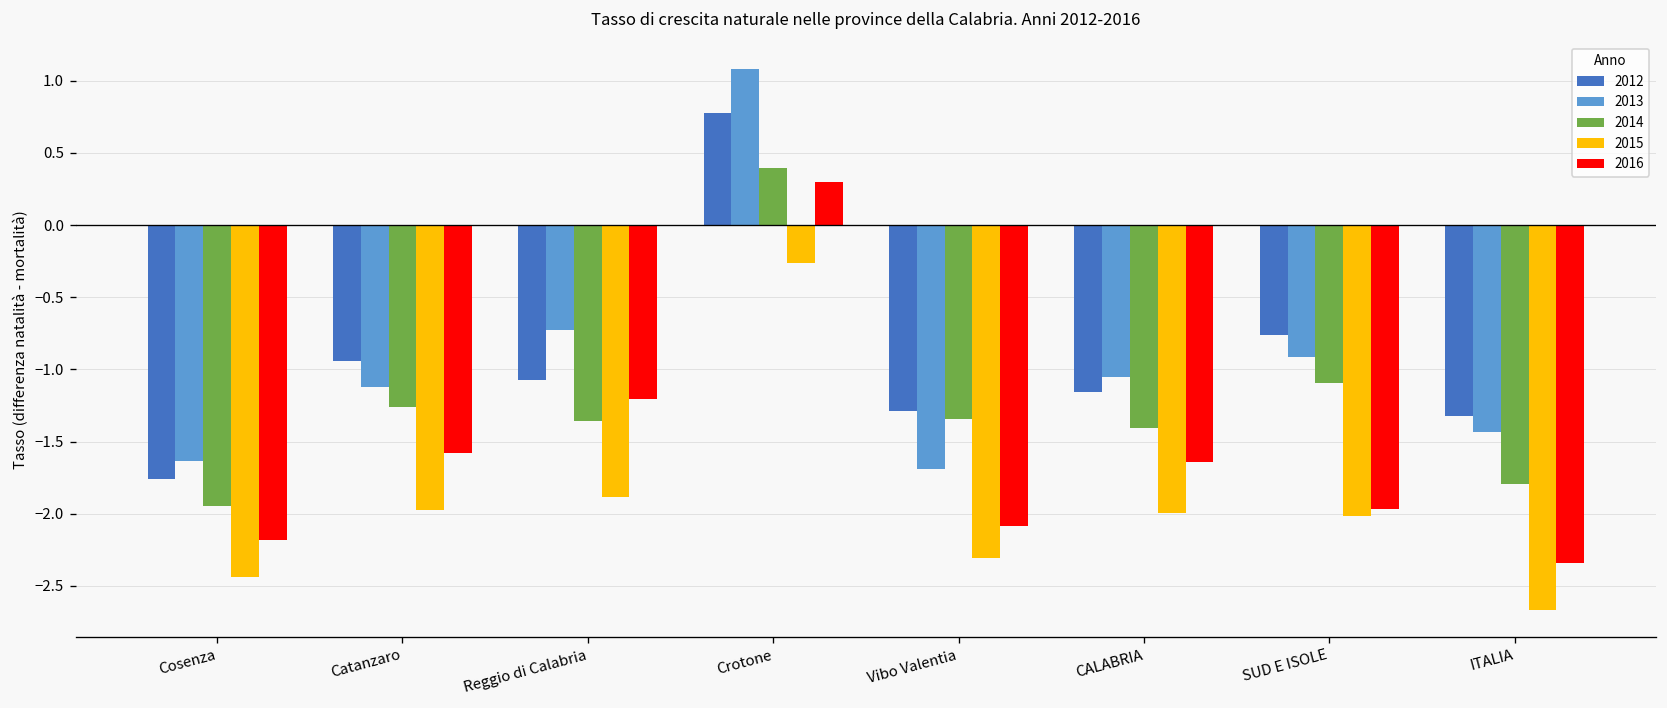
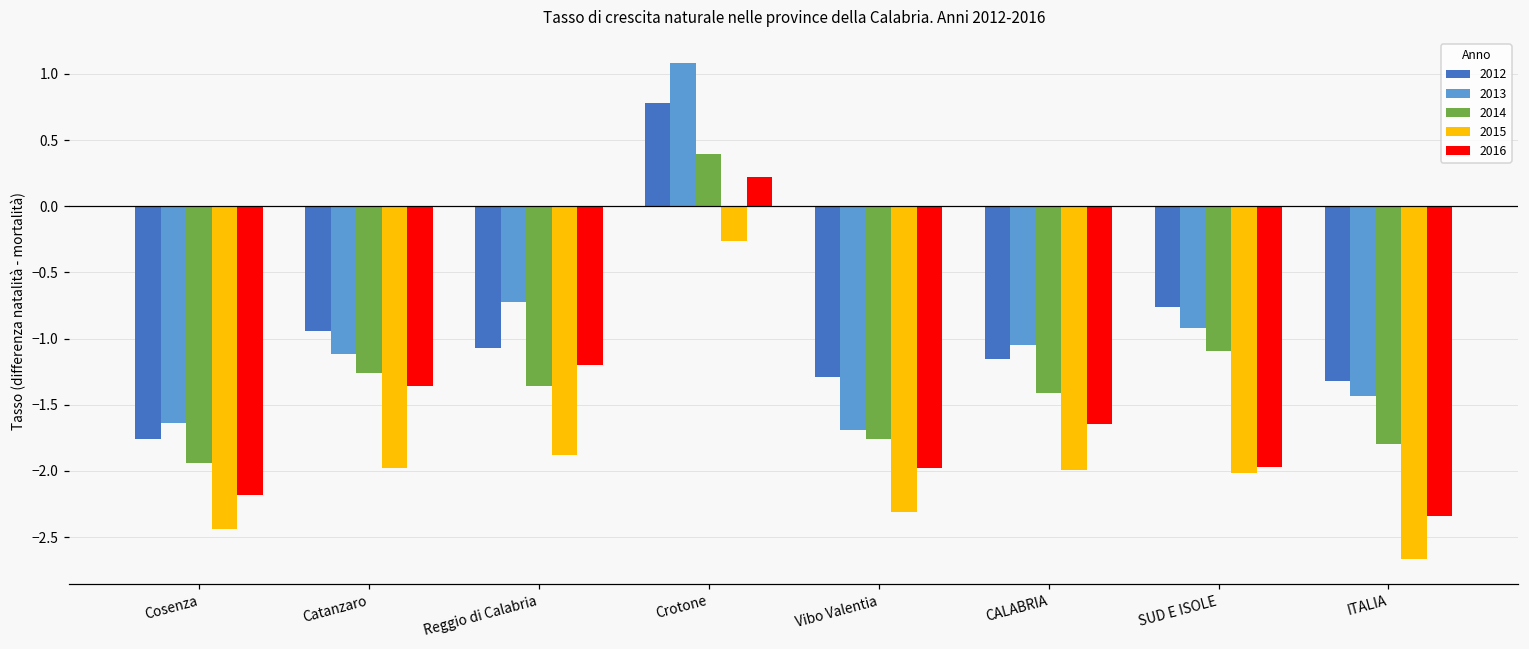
2016, Catanzaro: -1.58 -> -1.36
2016, Crotone: 0.30 -> 0.22
2014, Vibo Valentia: -1.34 -> -1.76
2016, Vibo Valentia: -2.09 -> -1.97
